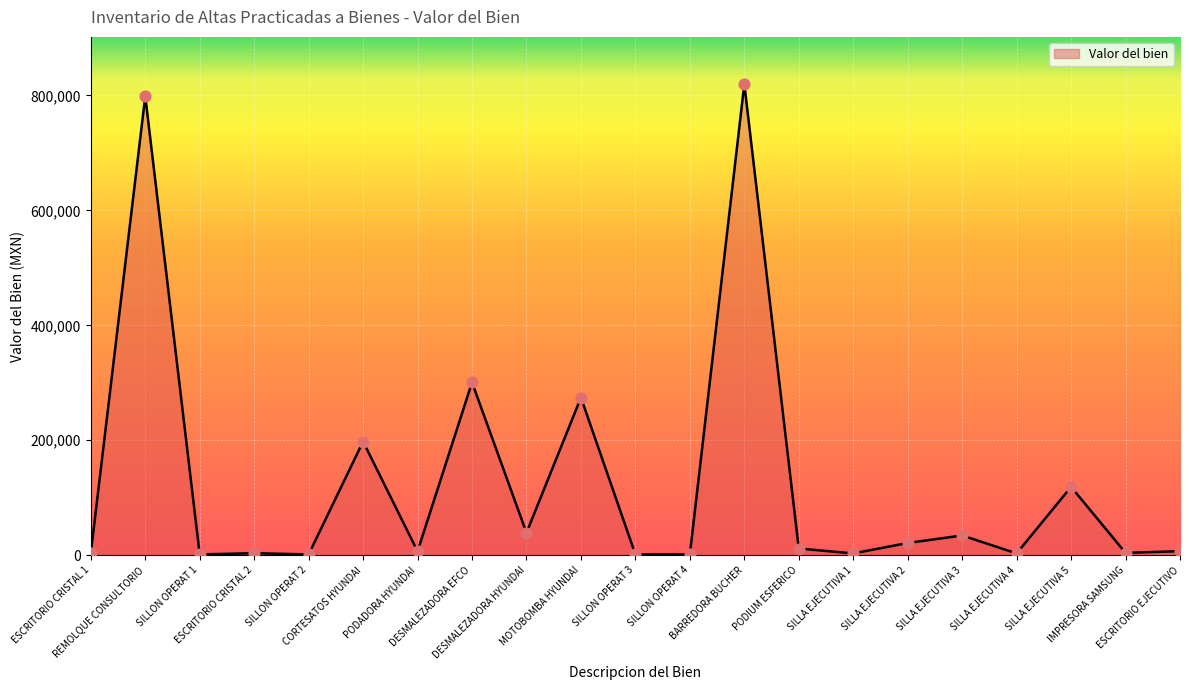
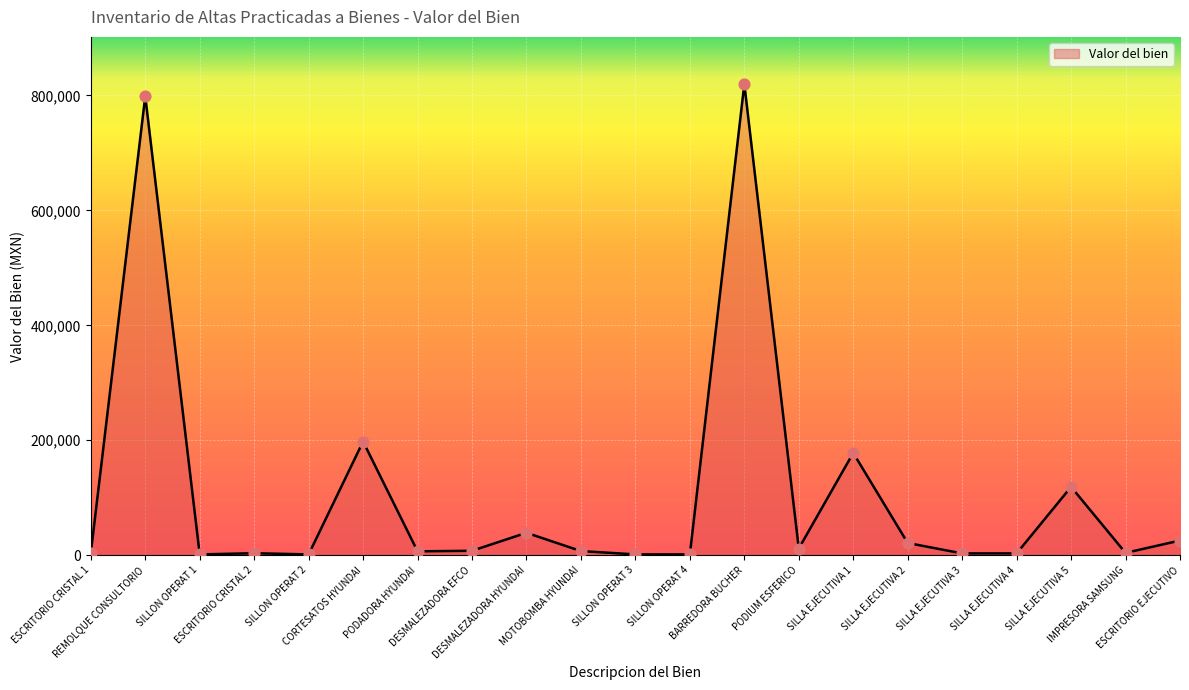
DESMALEZADORA EFCO: 300,000 -> 10,000
MOTOBOMBA HYUNDAI: 270,000 -> 10,000
SILLA EJECUTIVA 1: 0 -> 180,000
SILLA EJECUTIVA 3: 30,000 -> 0
ESCRITORIO EJECUTIVO: 10,000 -> 30,000
